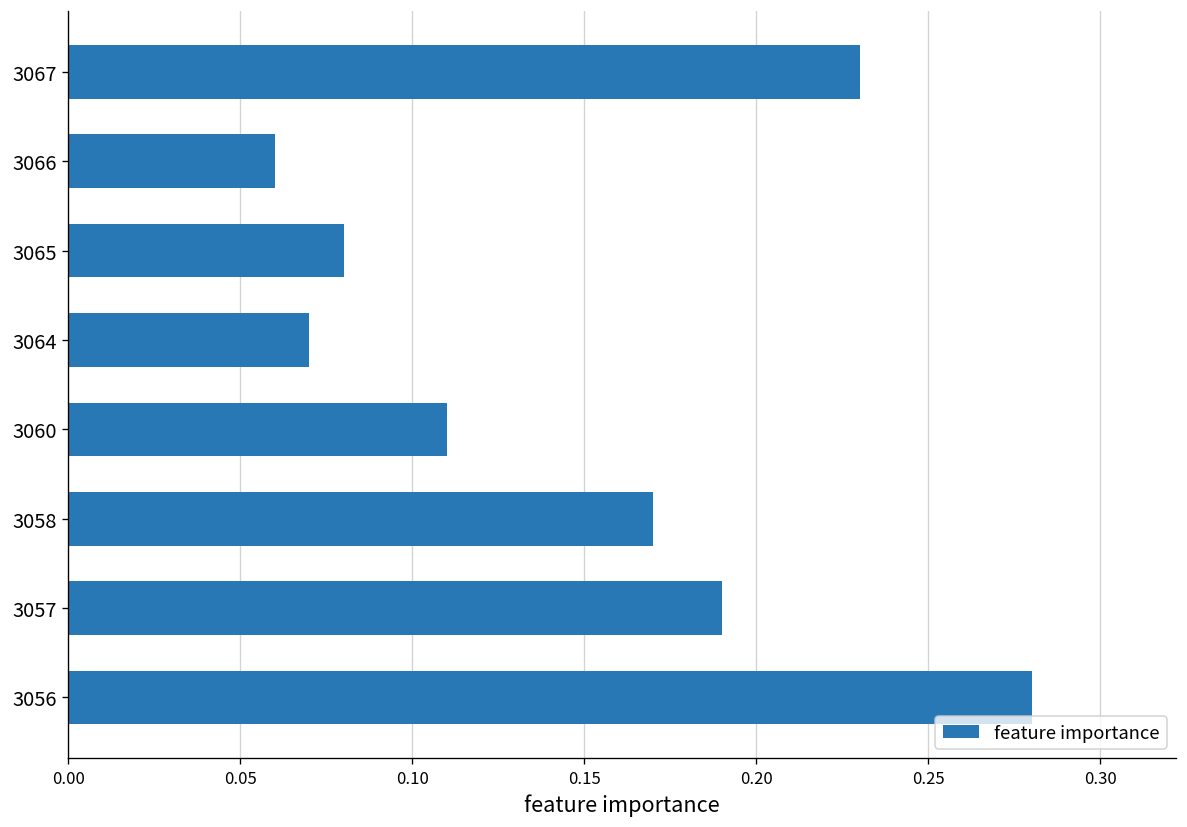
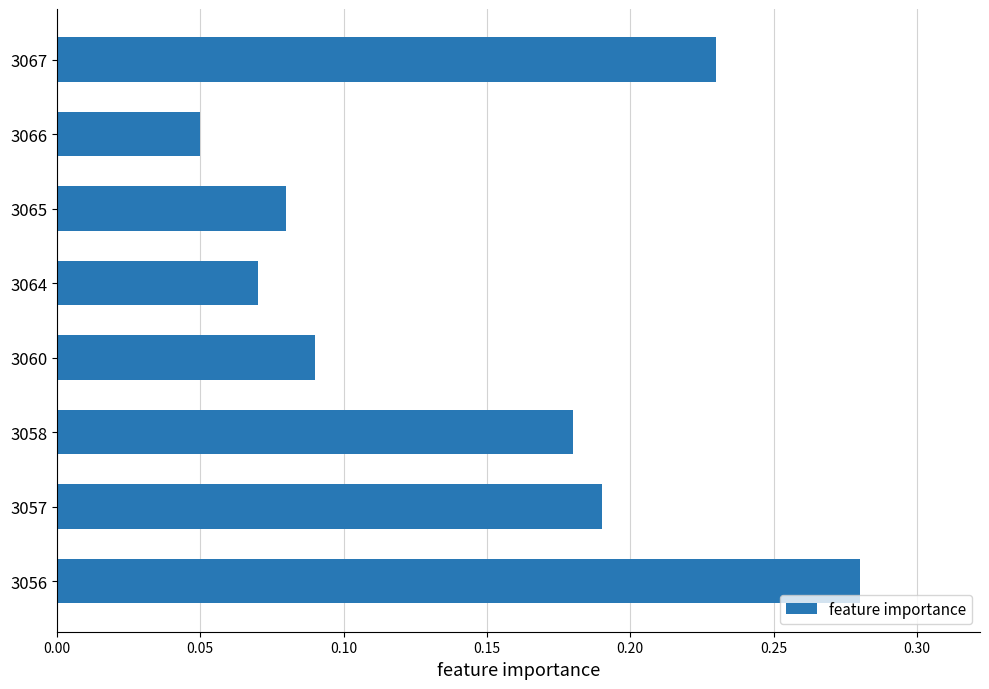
3066: 0.06 -> 0.05
3060: 0.11 -> 0.09
3058: 0.17 -> 0.18
